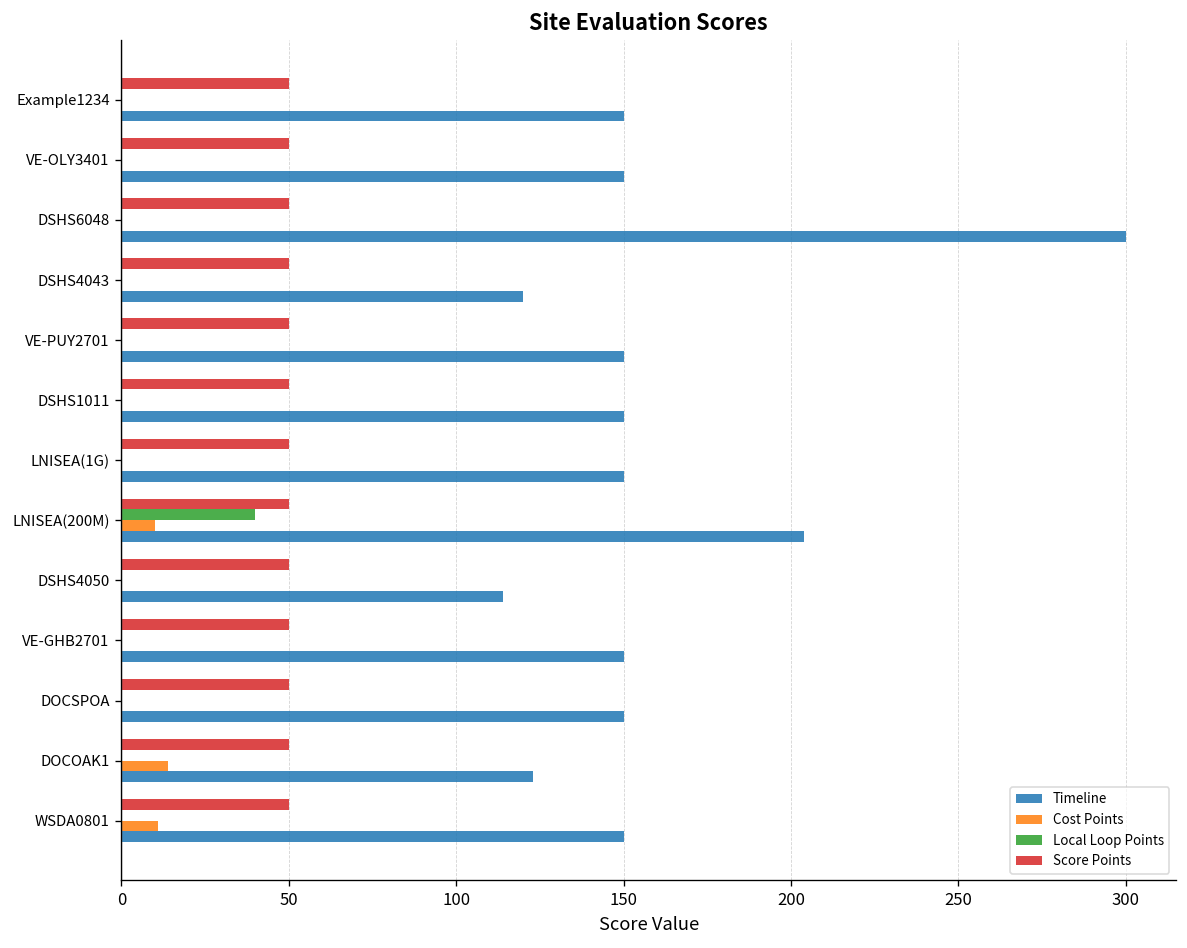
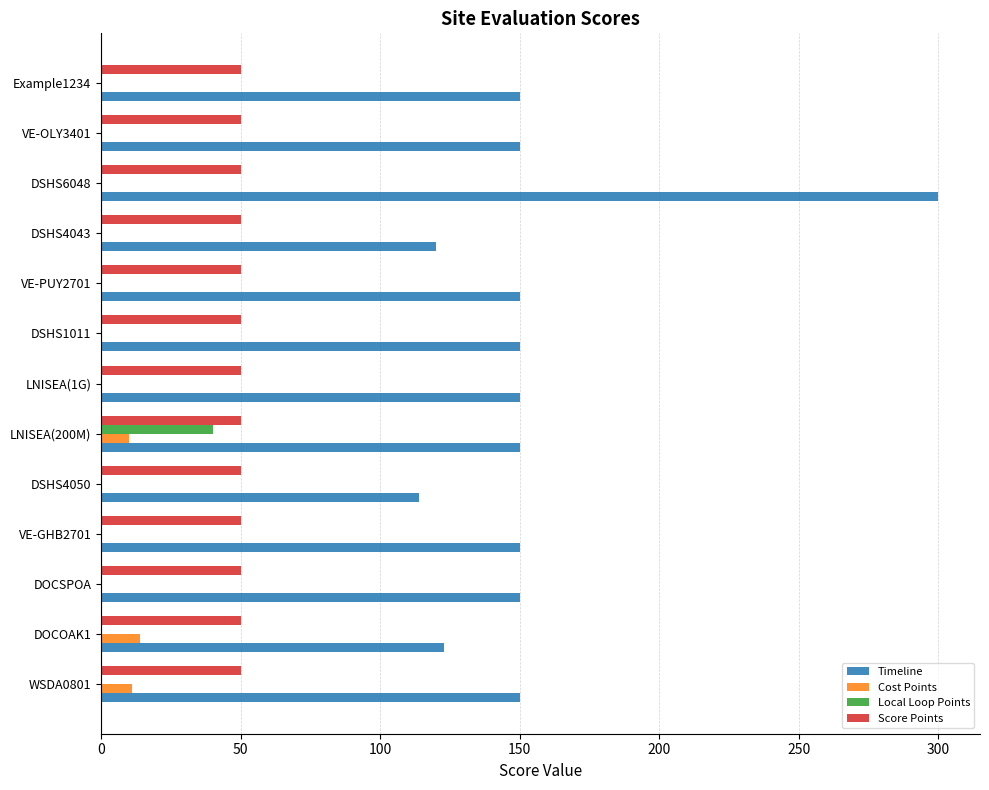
Timeline, LNISEA(200M): 204 -> 150
